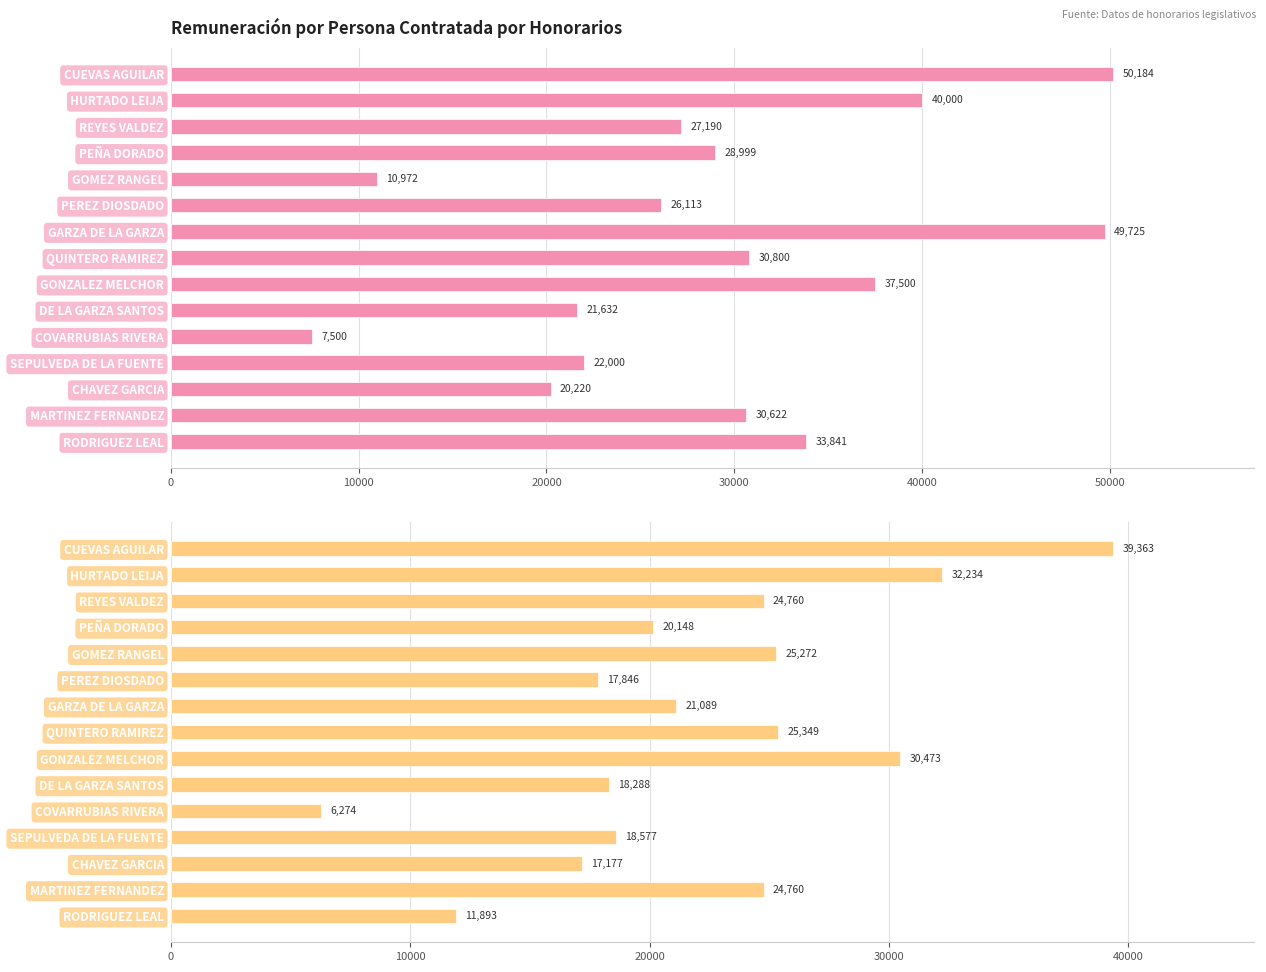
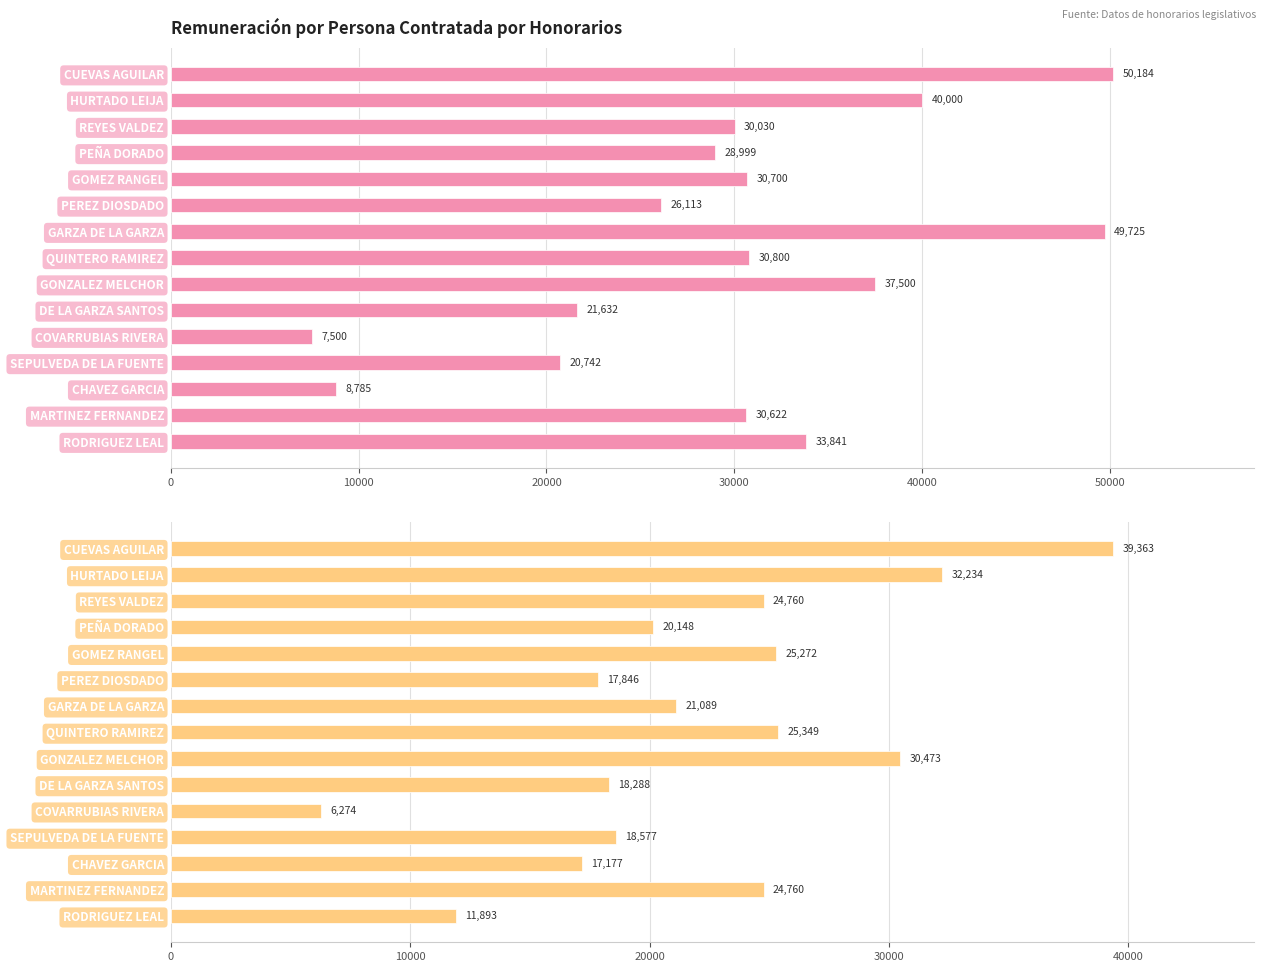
Remuneración por Persona Contratada por Honorarios, REYES VALDEZ: 27,190 -> 30,030
Remuneración por Persona Contratada por Honorarios, GOMEZ RANGEL: 10,972 -> 30,700
Remuneración por Persona Contratada por Honorarios, SEPULVEDA DE LA FUENTE: 22,000 -> 20,742
Remuneración por Persona Contratada por Honorarios, CHAVEZ GARCIA: 20,220 -> 8,785
